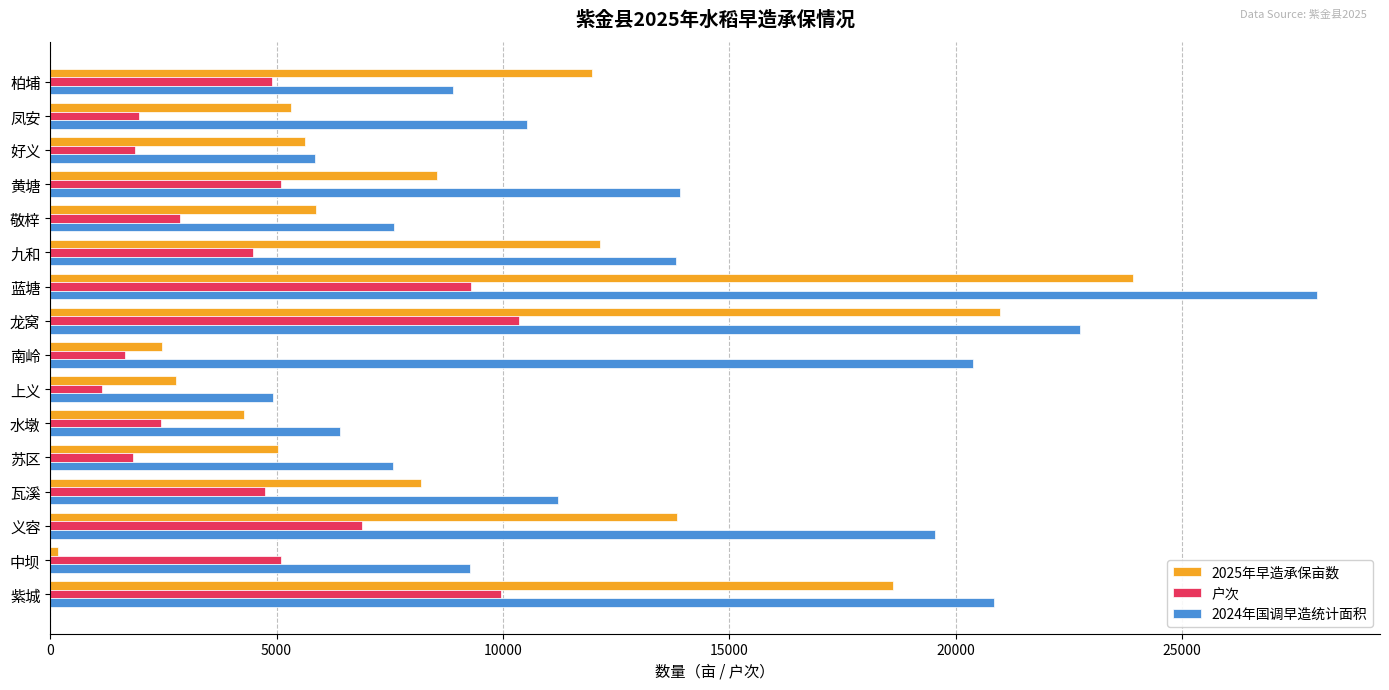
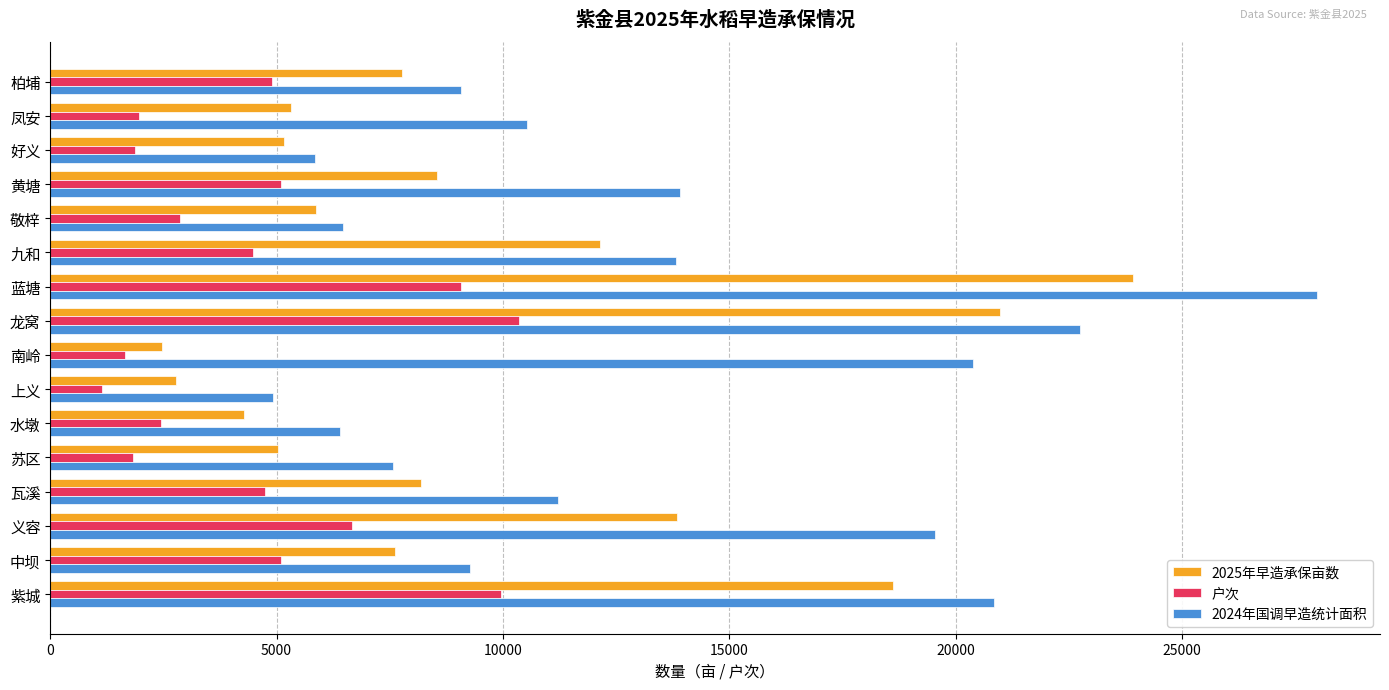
2025年早造承保亩数, 柏埔: 12000 -> 7800
2024年国调早造统计面积, 柏埔: 8900 -> 9100
2025年早造承保亩数, 好义: 5600 -> 5200
2024年国调早造统计面积, 敬梓: 7600 -> 6500
户次, 蓝塘: 9300 -> 9100
户次, 义容: 6900 -> 6700
2025年早造承保亩数, 中坝: 200 -> 7600
